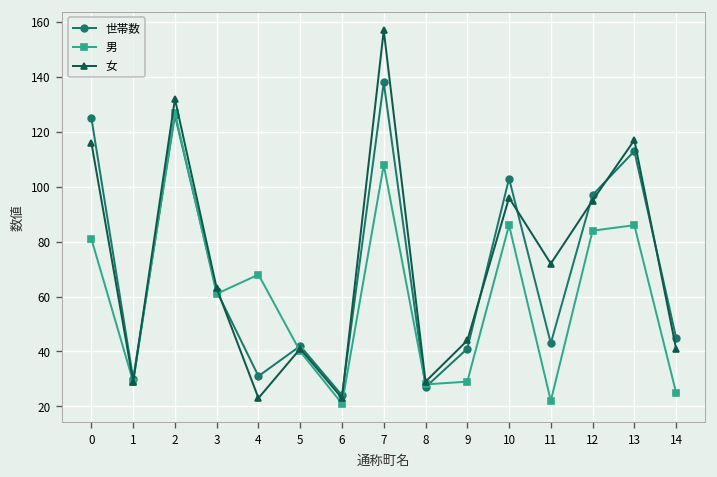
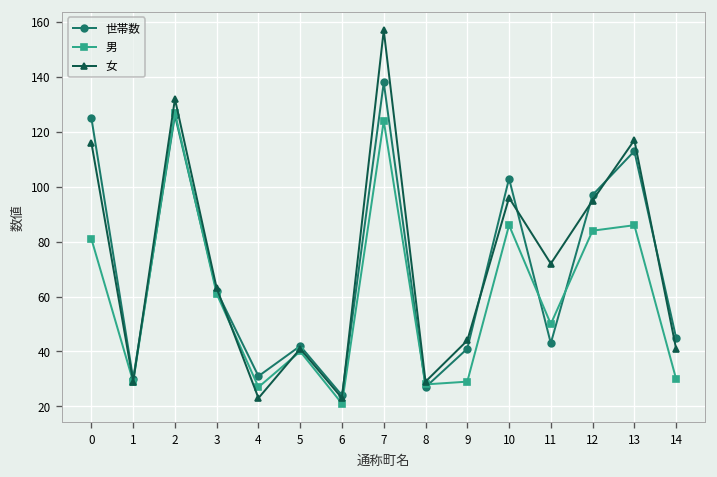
男, 4: 68 -> 27
男, 7: 108 -> 124
男, 11: 22 -> 50
男, 14: 25 -> 30
